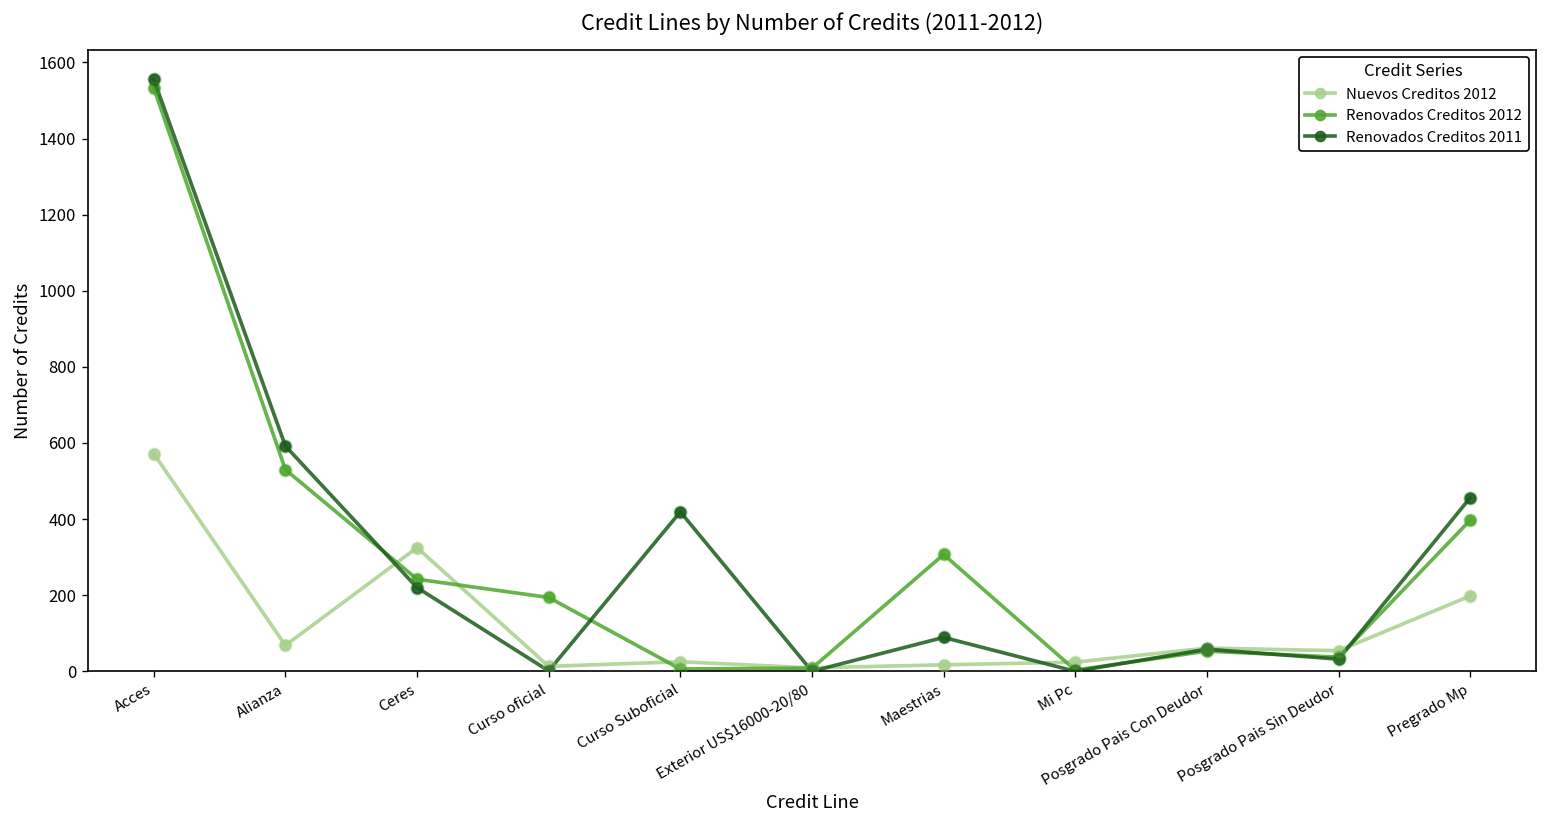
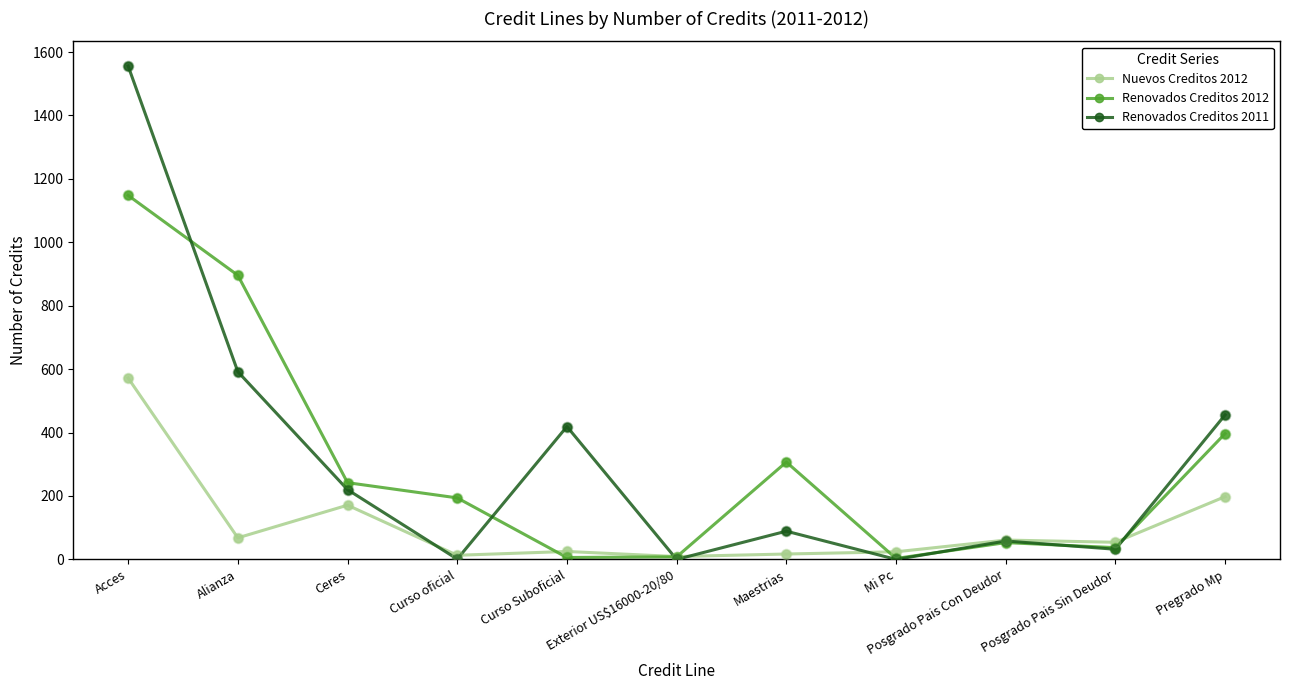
Renovados Creditos 2012, Acces: 1530 -> 1150
Renovados Creditos 2012, Alianza: 530 -> 900
Nuevos Creditos 2012, Ceres: 330 -> 170
